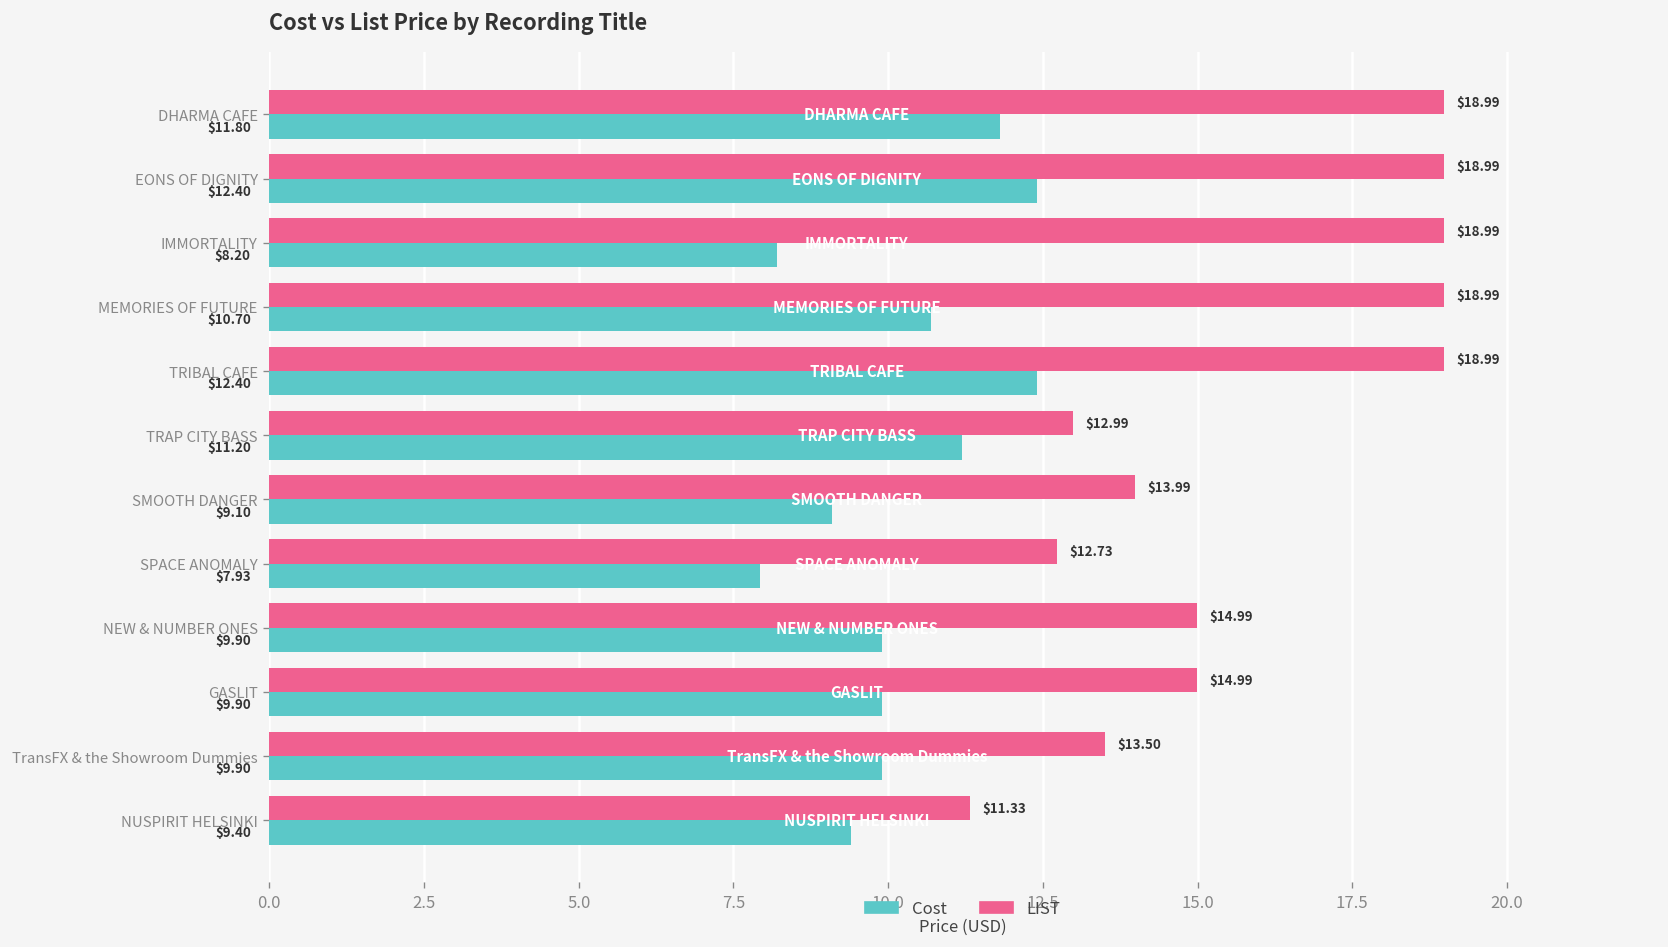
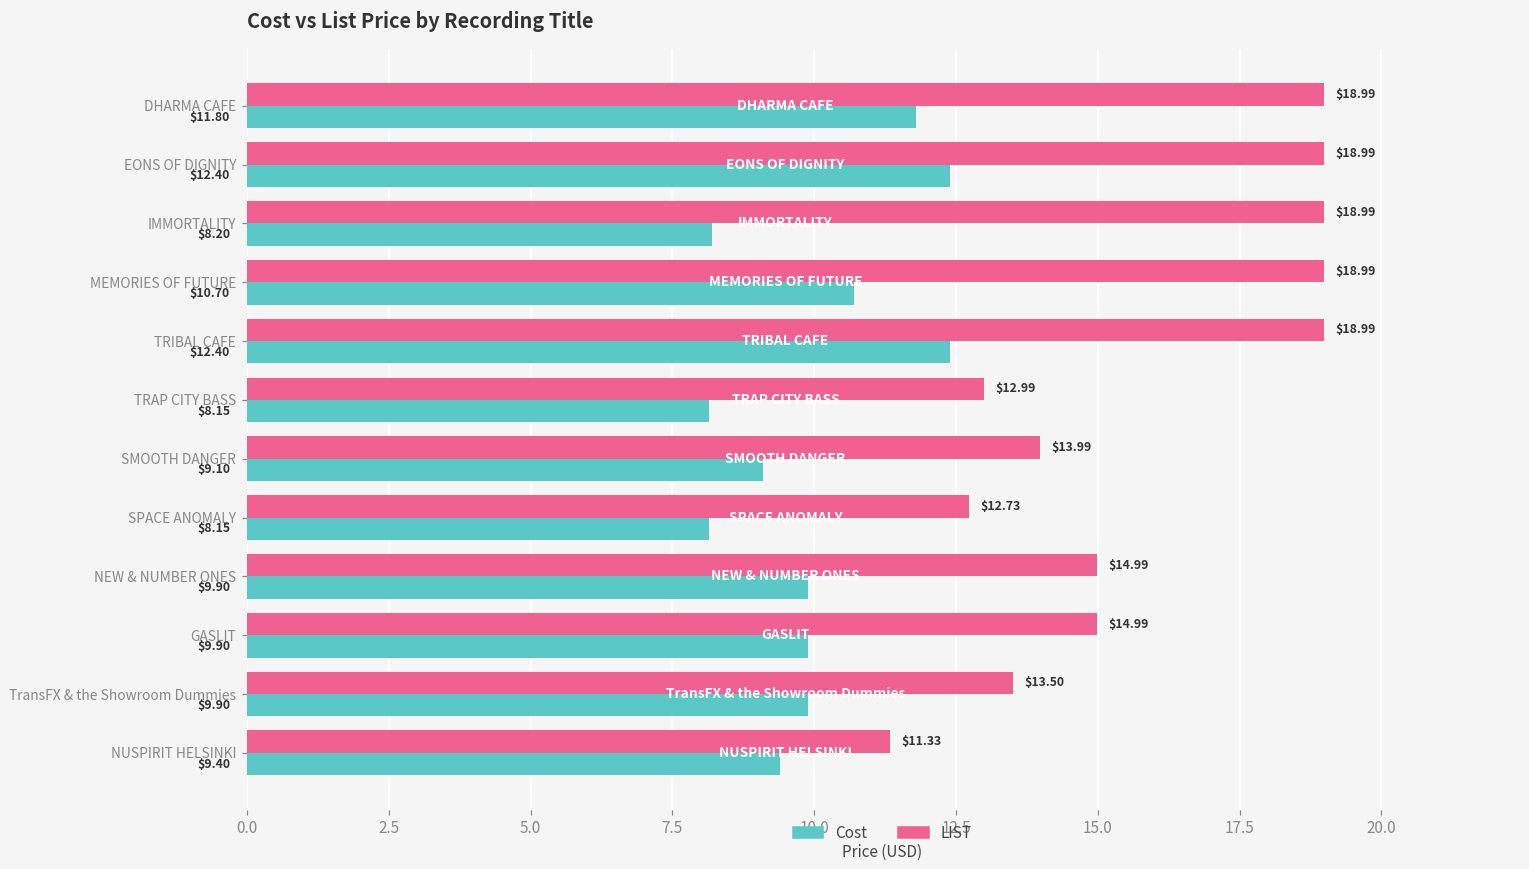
Cost, TRAP CITY BASS: $11.20 -> $8.15
Cost, SPACE ANOMALY: $7.93 -> $8.15
